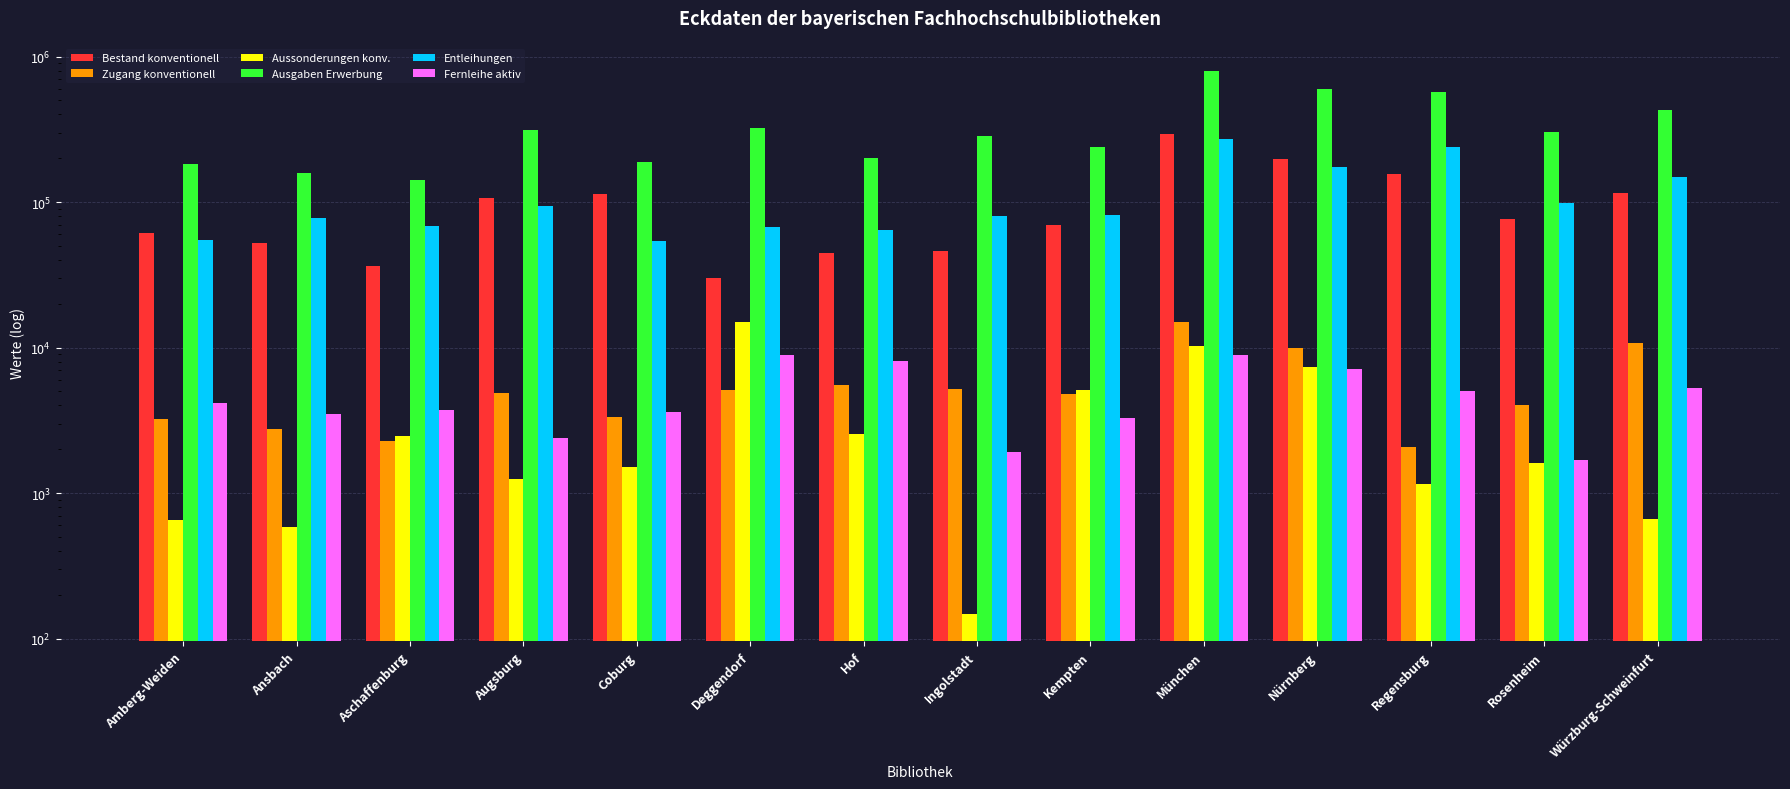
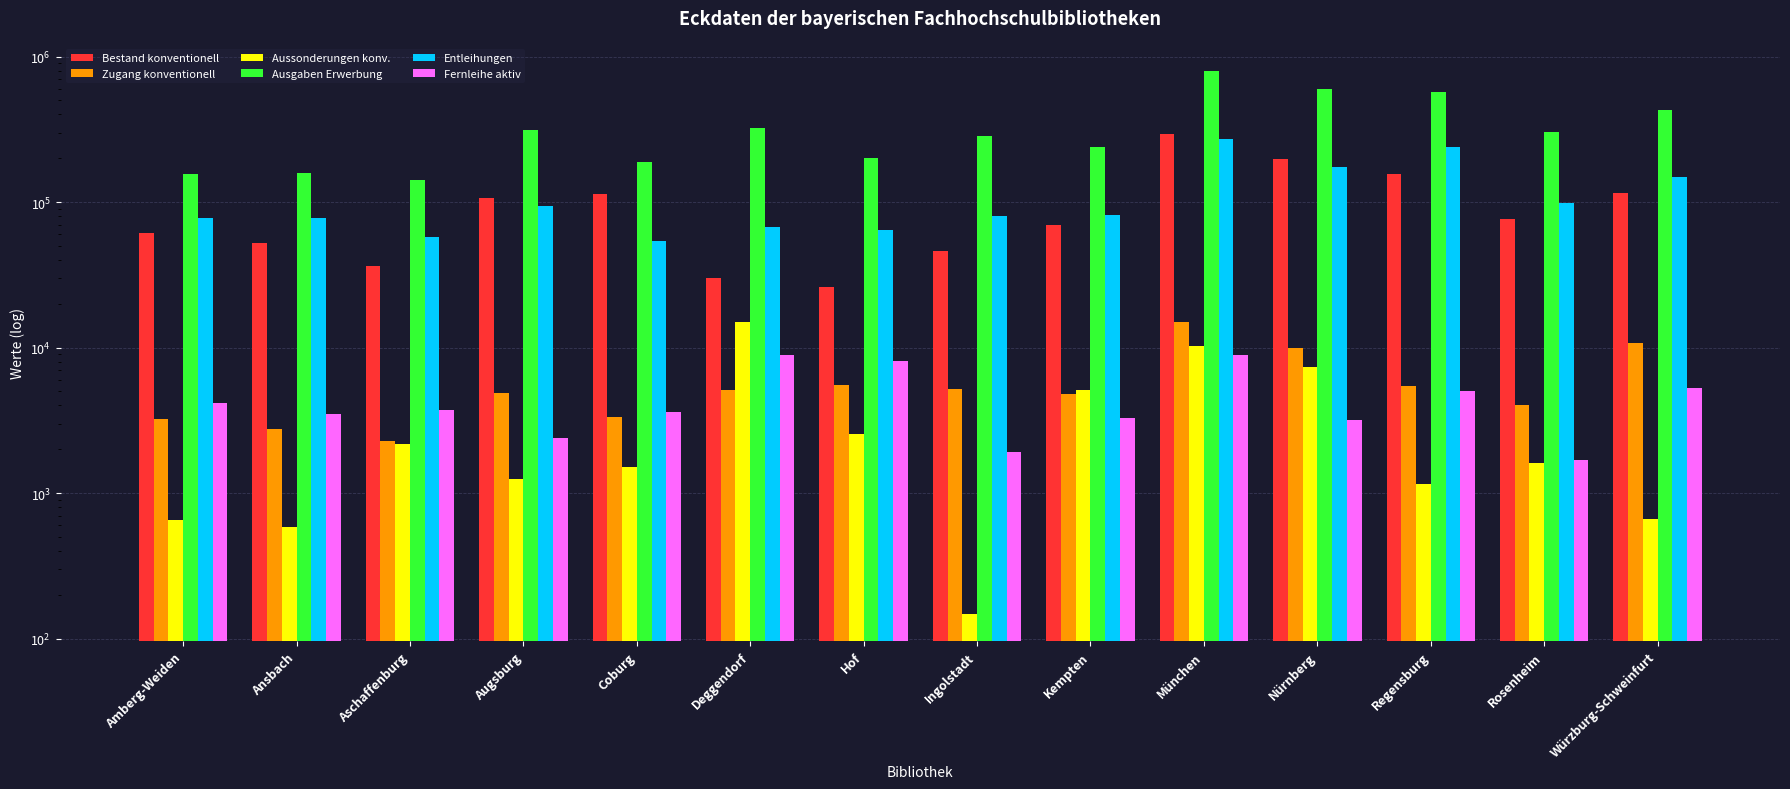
Ausgaben Erwerbung, Amberg-Weiden: 180000 -> 160000
Entleihungen, Amberg-Weiden: 55000 -> 80000
Aussonderungen konv., Aschaffenburg: 2500 -> 2200
Entleihungen, Aschaffenburg: 70000 -> 58000
Bestand konventionell, Hof: 45000 -> 26000
Fernleihe aktiv, Nürnberg: 7000 -> 3200
Zugang konventionell, Regensburg: 2100 -> 5400
